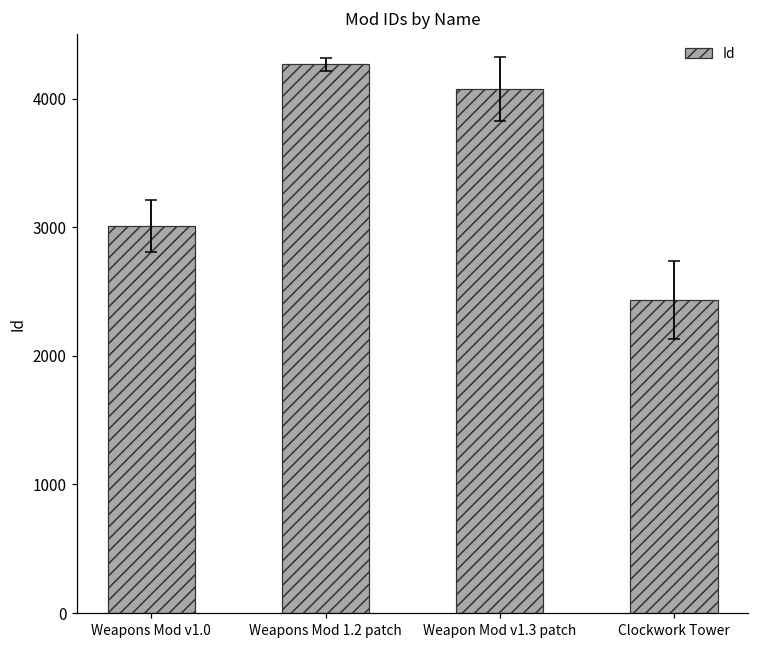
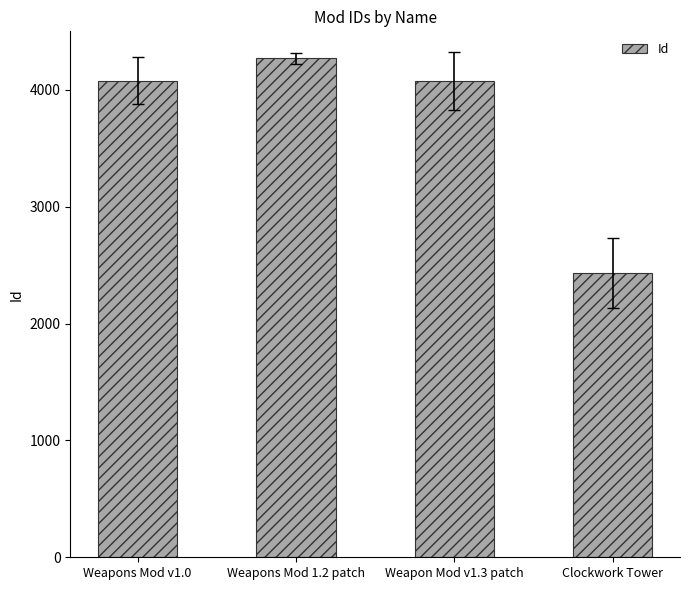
Id, Weapons Mod v1.0: 3010 -> 4080
